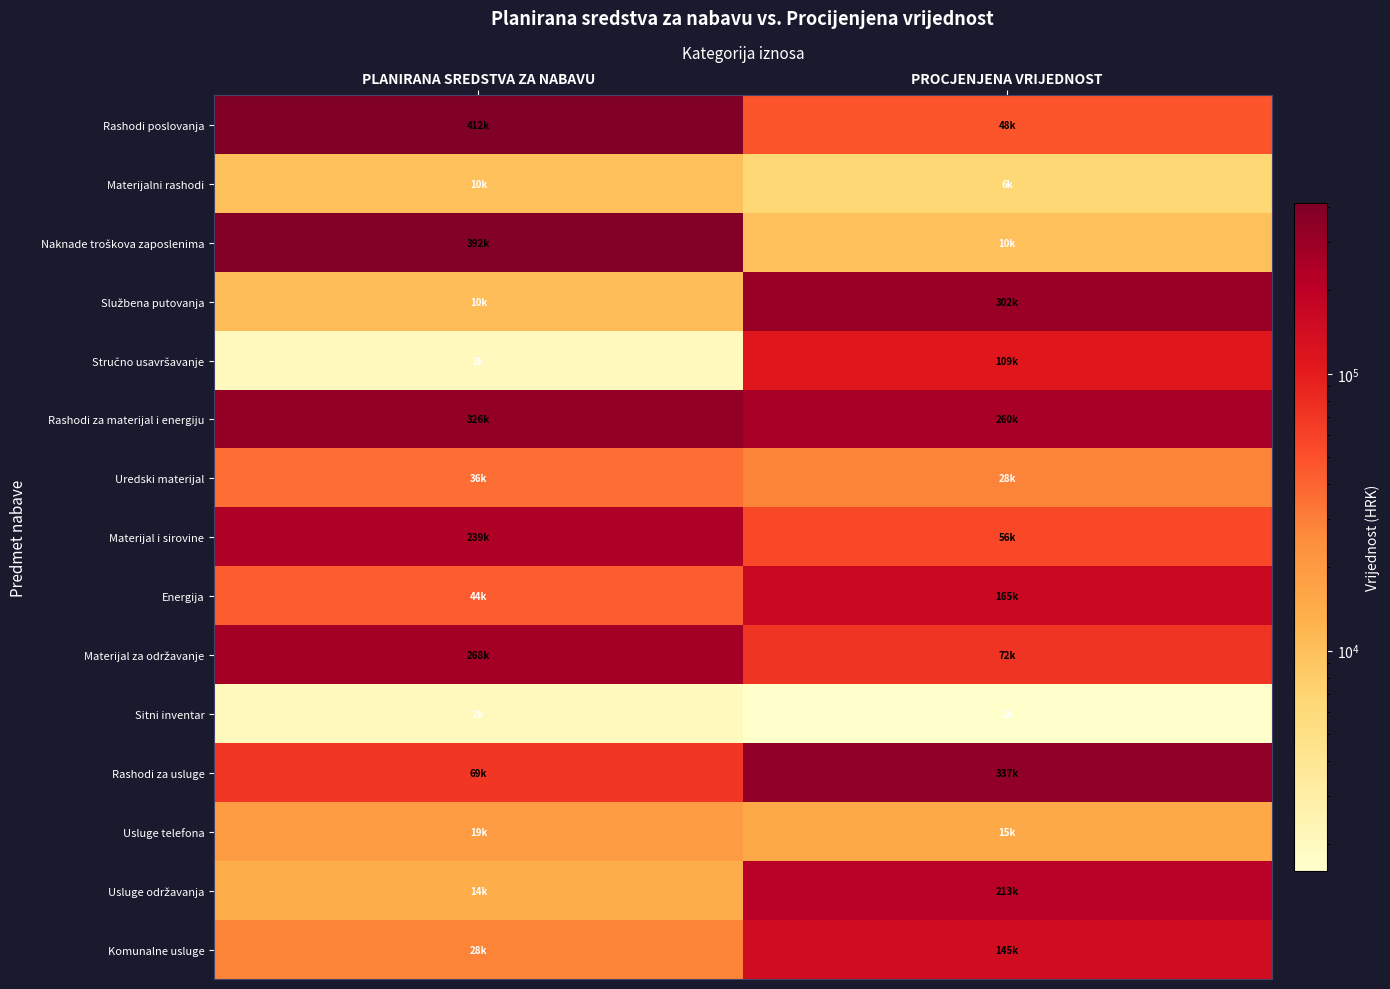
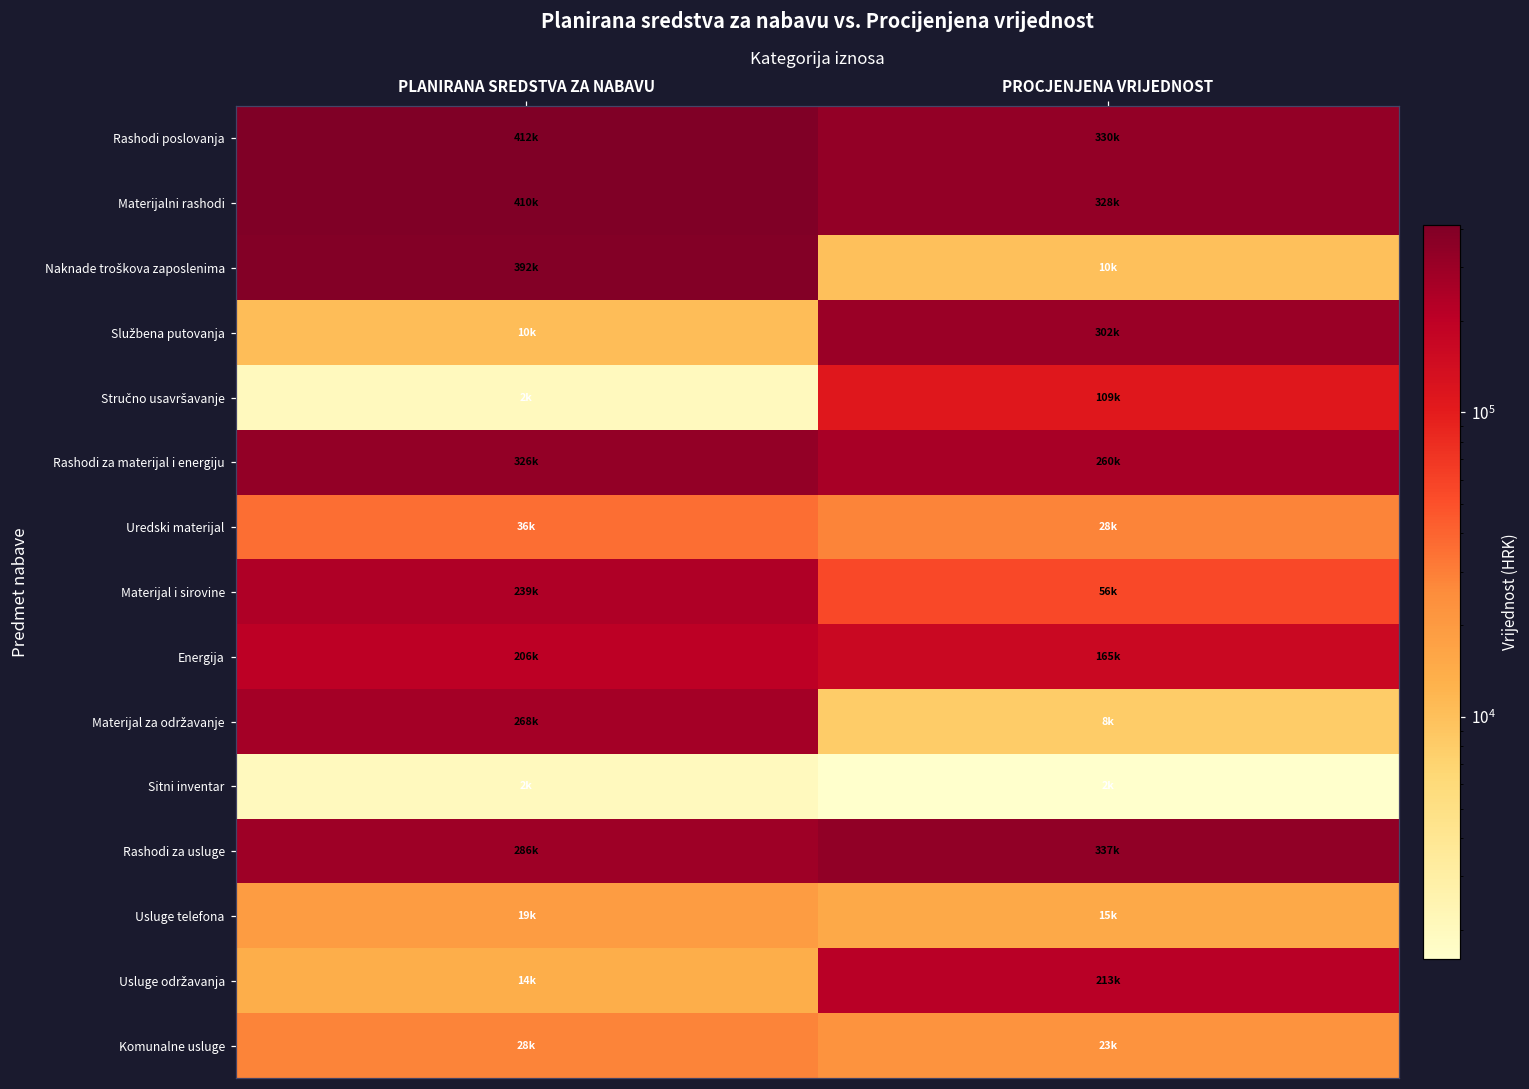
Rashodi poslovanja, PROCJENJENA VRIJEDNOST: 48k -> 330k
Materijalni rashodi, PLANIRANA SREDSTVA ZA NABAVU: 10k -> 410k
Materijalni rashodi, PROCJENJENA VRIJEDNOST: 6k -> 328k
Energija, PLANIRANA SREDSTVA ZA NABAVU: 44k -> 206k
Materijal za održavanje, PROCJENJENA VRIJEDNOST: 72k -> 8k
Rashodi za usluge, PLANIRANA SREDSTVA ZA NABAVU: 69k -> 286k
Komunalne usluge, PROCJENJENA VRIJEDNOST: 145k -> 23k
